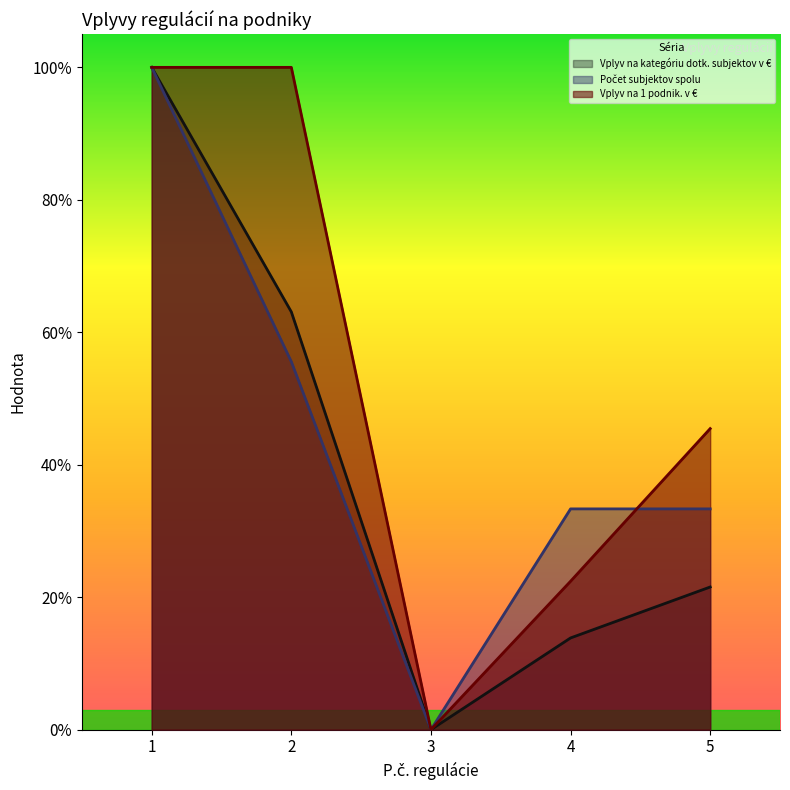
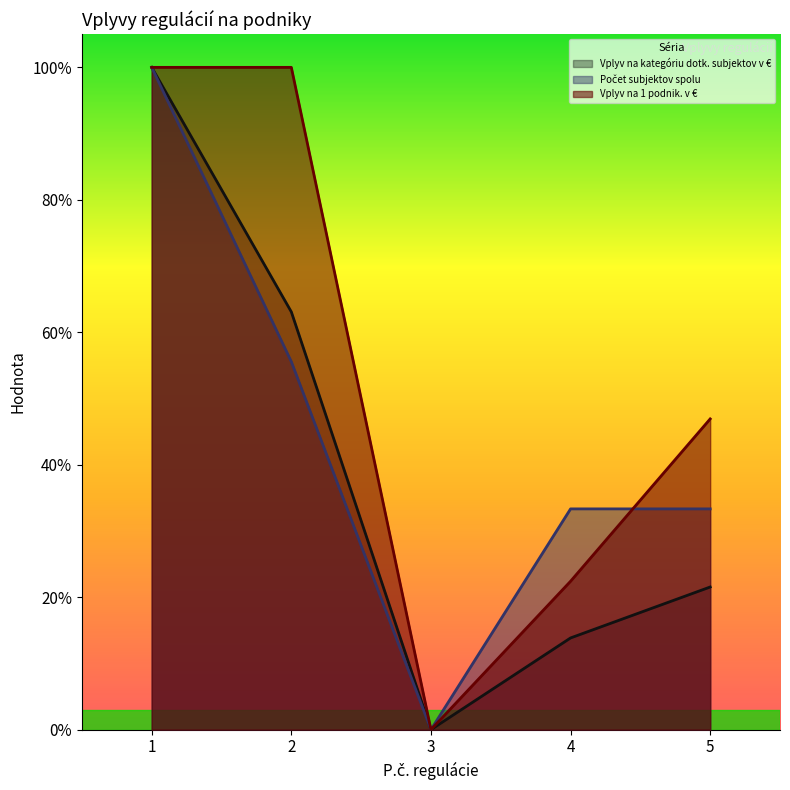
Vplyv na 1 podnik. v €, 5: 45% -> 47%
